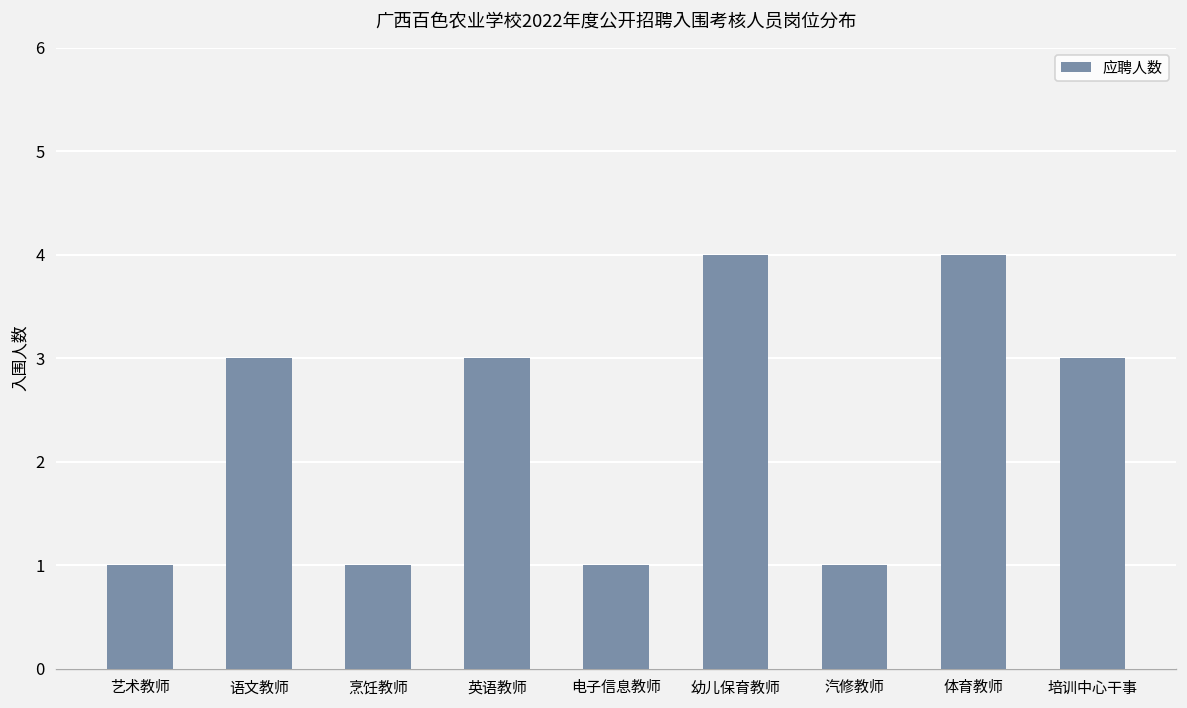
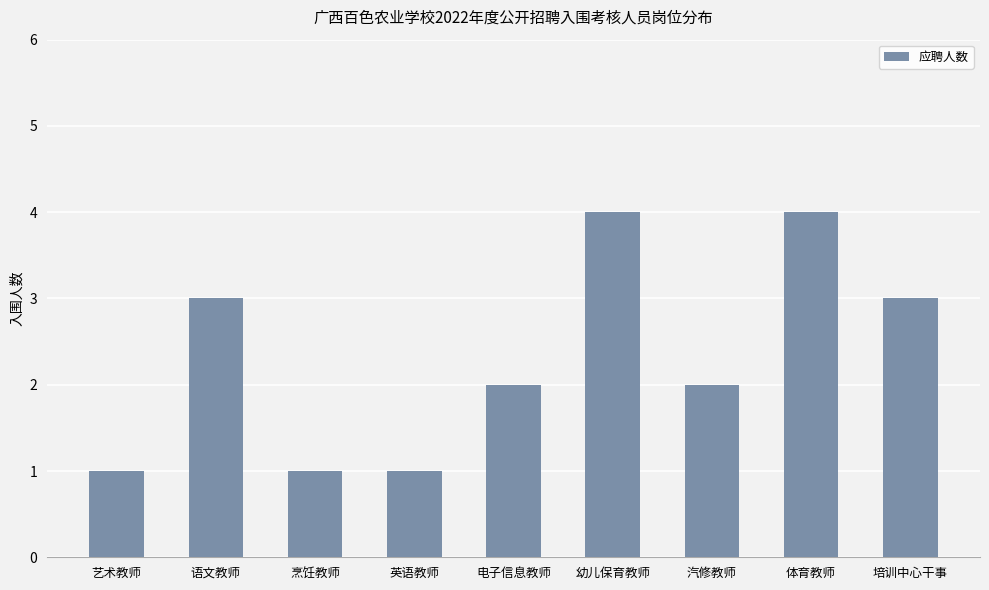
英语教师: 3 -> 1
电子信息教师: 1 -> 2
汽修教师: 1 -> 2
